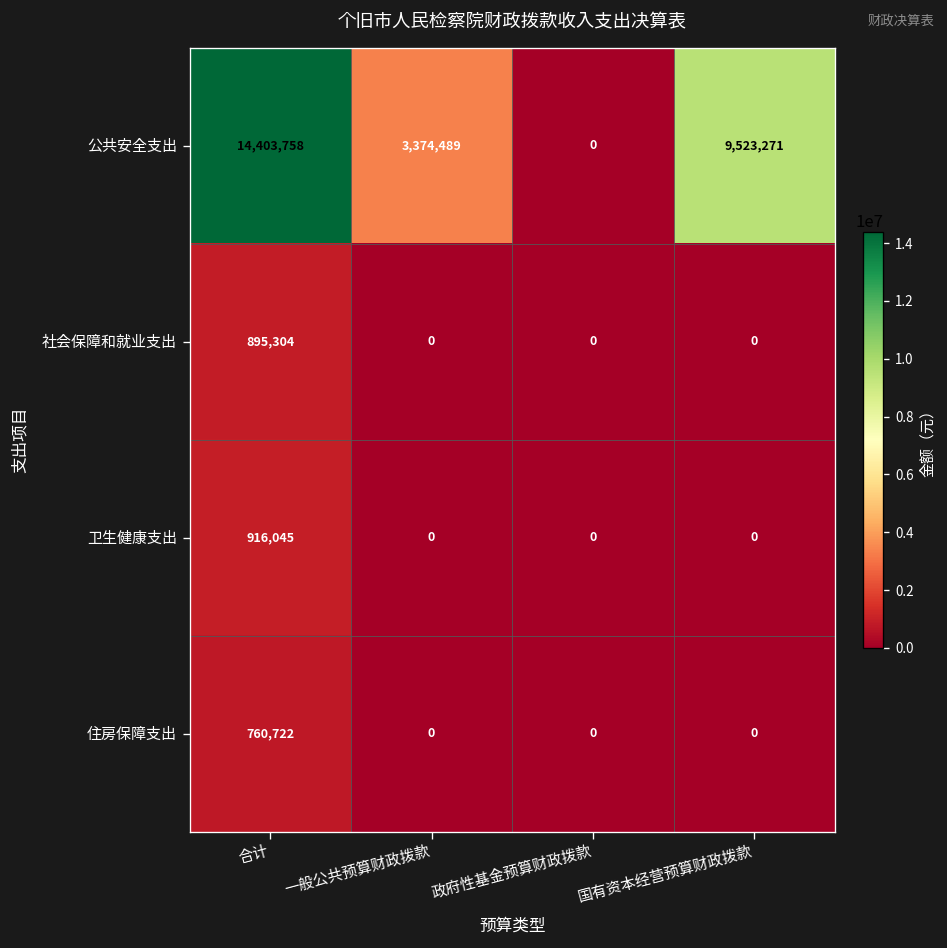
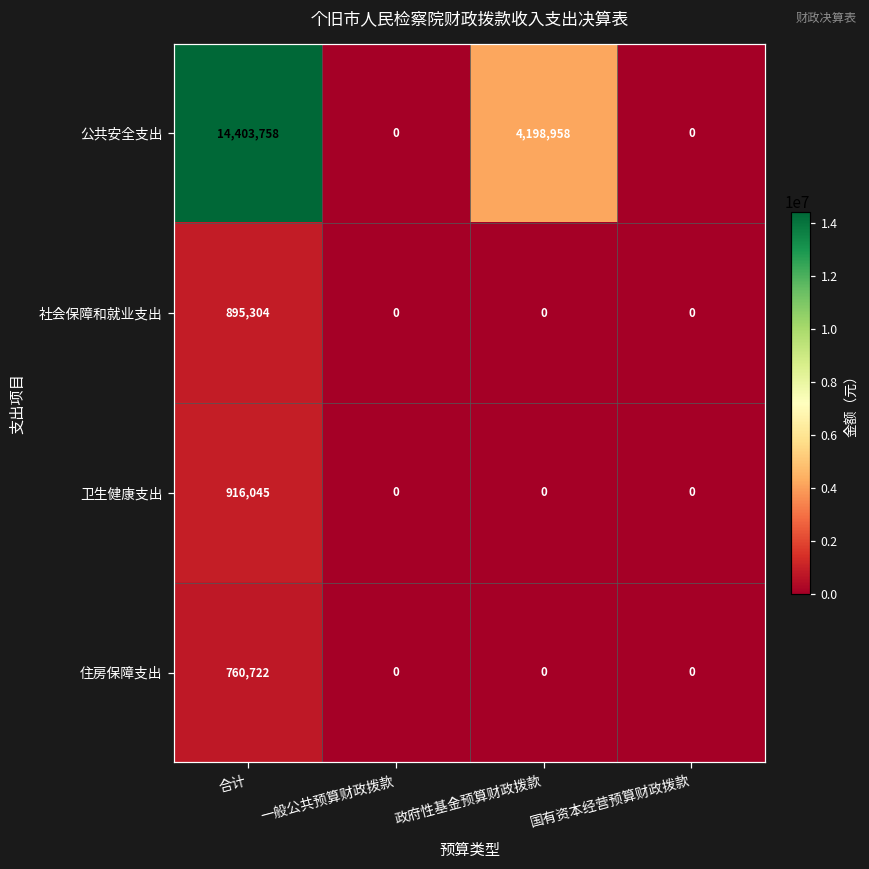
公共安全支出, 一般公共预算财政拨款: 3,374,489 -> 0
公共安全支出, 政府性基金预算财政拨款: 0 -> 4,198,958
公共安全支出, 国有资本经营预算财政拨款: 9,523,271 -> 0
